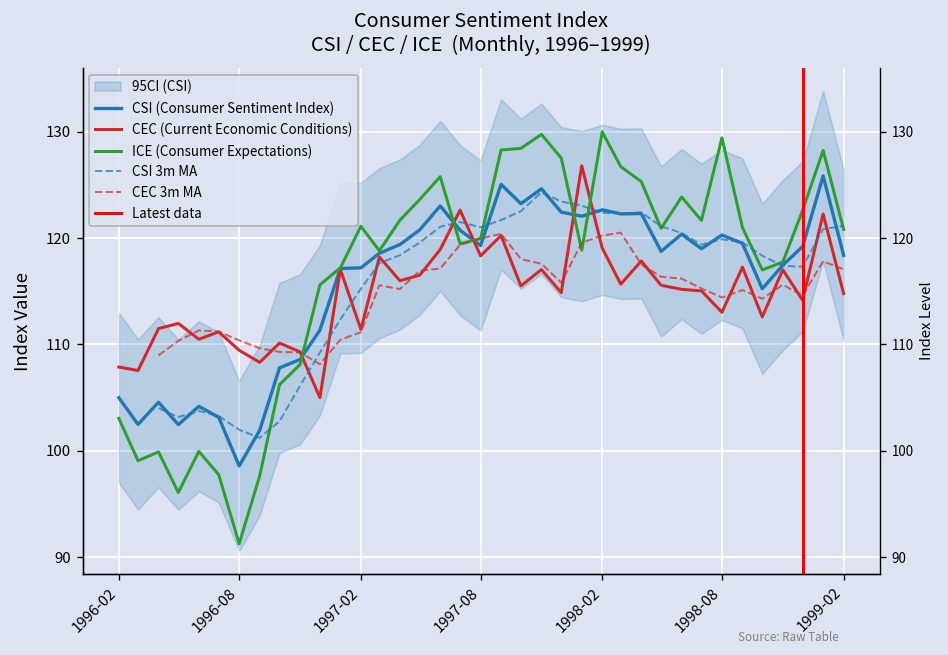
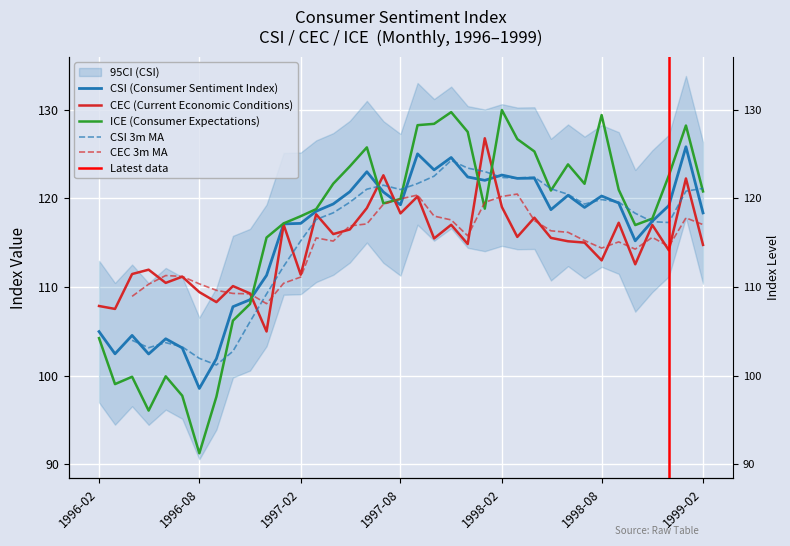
ICE (Consumer Expectations), 1996-02: 103 -> 104
ICE (Consumer Expectations), 1997-02: 121 -> 118
